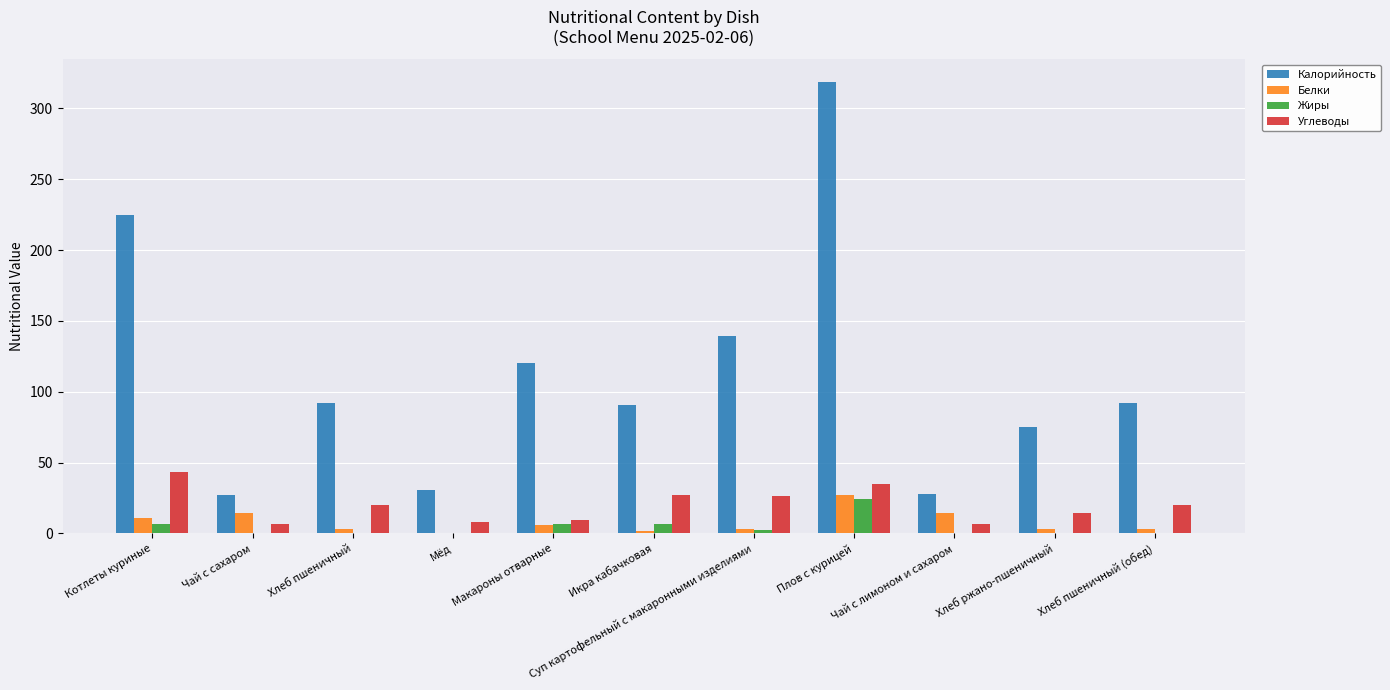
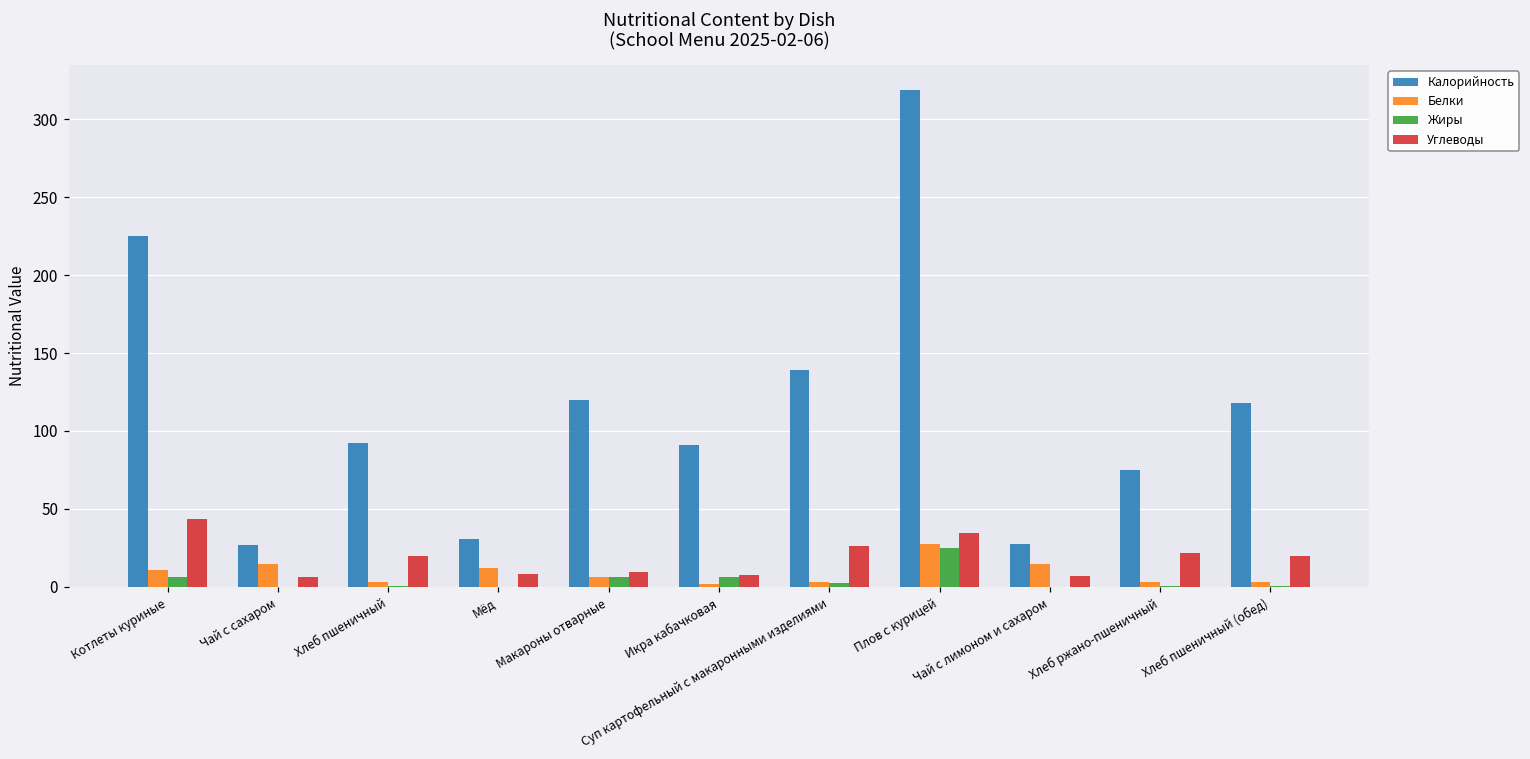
Белки, Мёд: 0 -> 12
Углеводы, Икра кабачковая: 27 -> 7
Углеводы, Хлеб ржано-пшеничный: 15 -> 22
Калорийность, Хлеб пшеничный (обед): 92 -> 118
